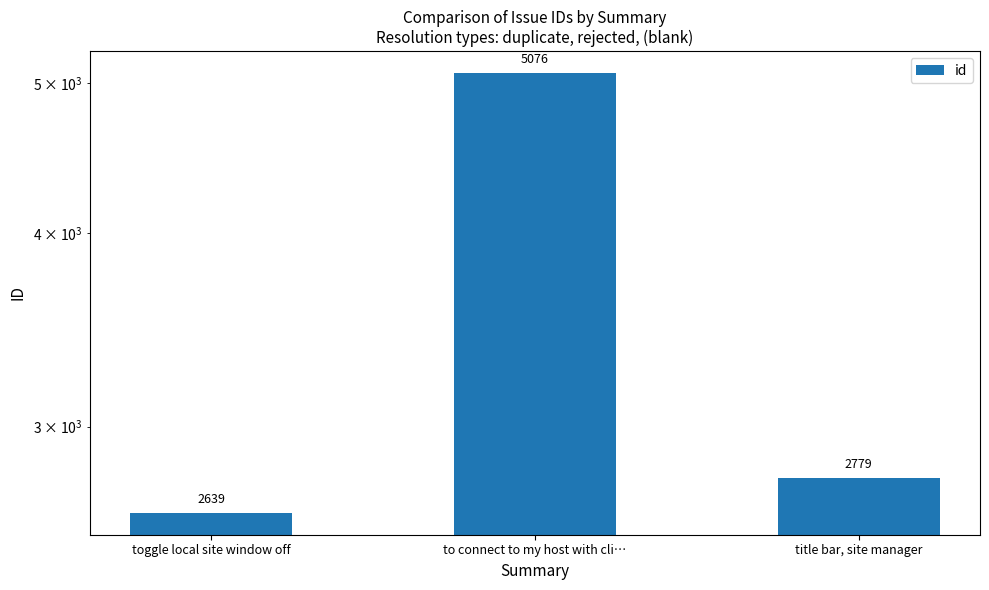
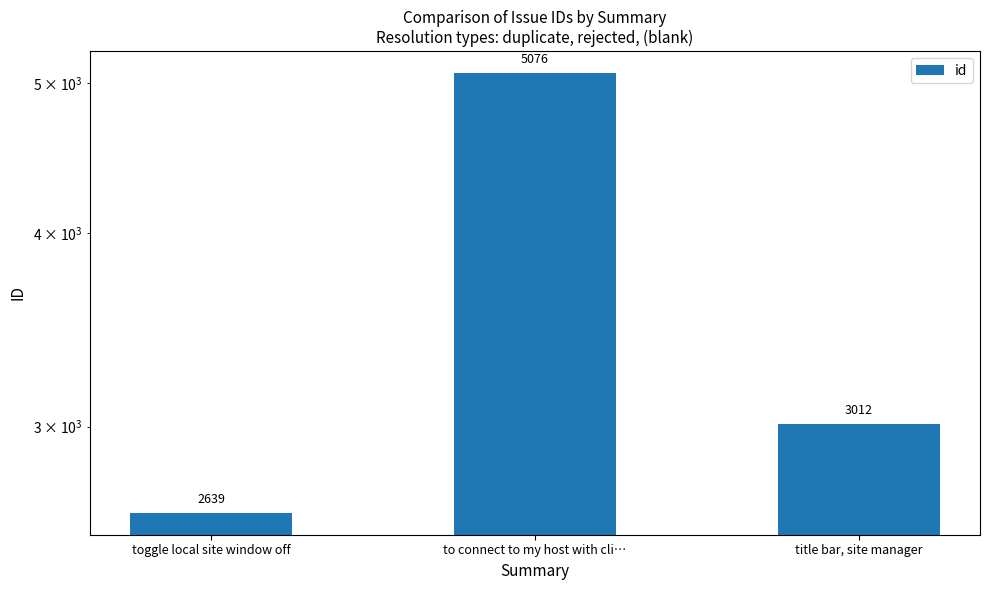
title bar, site manager: 2779 -> 3012
